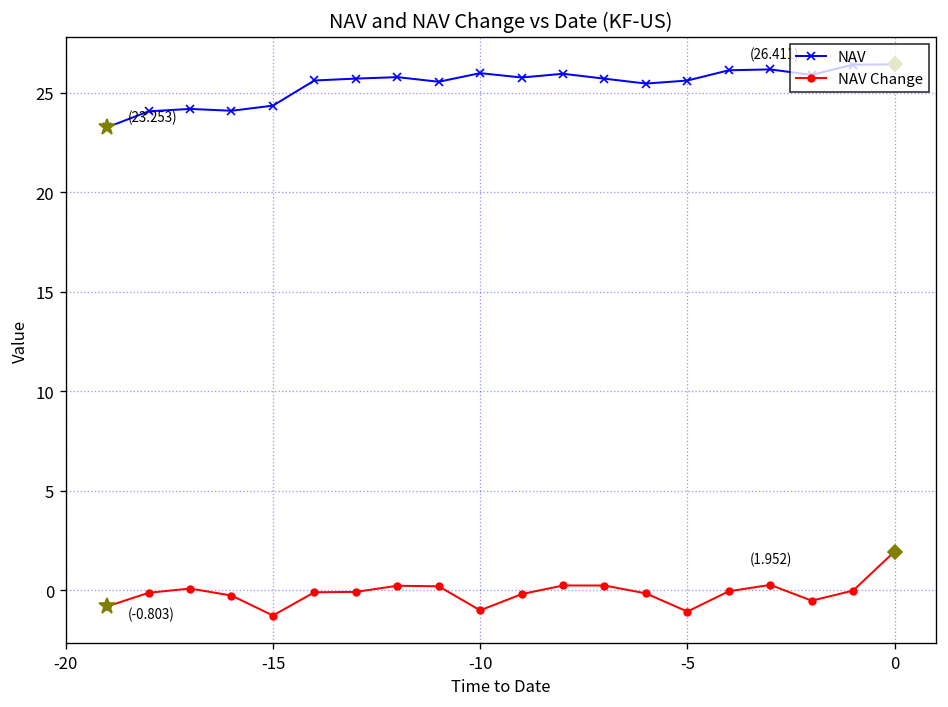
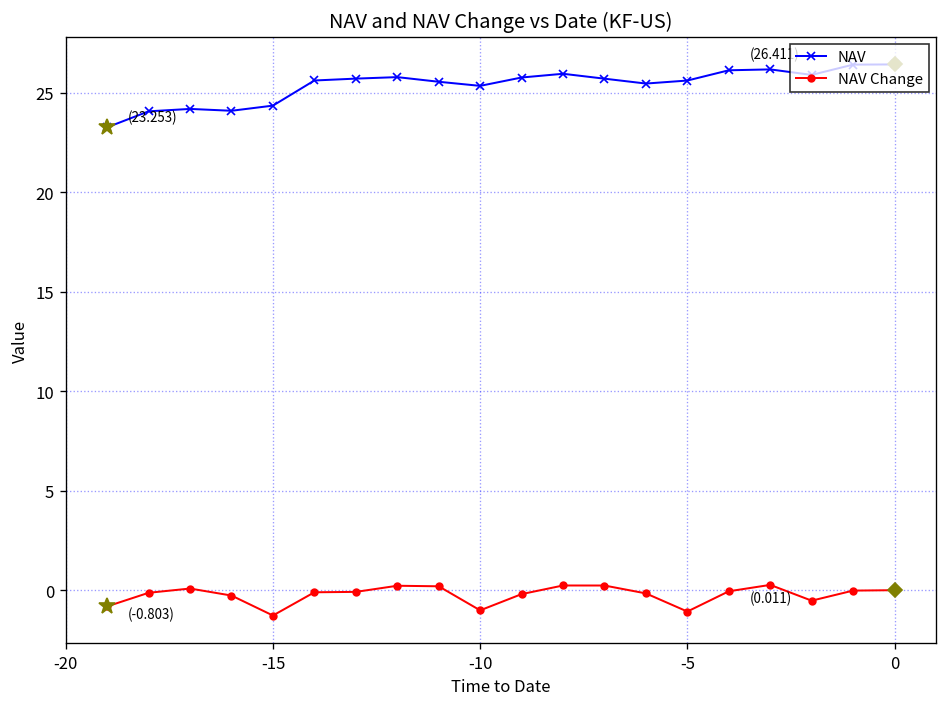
NAV, -10: 26.0 -> 25.3
NAV Change, 0: (1.952) -> (0.011)
